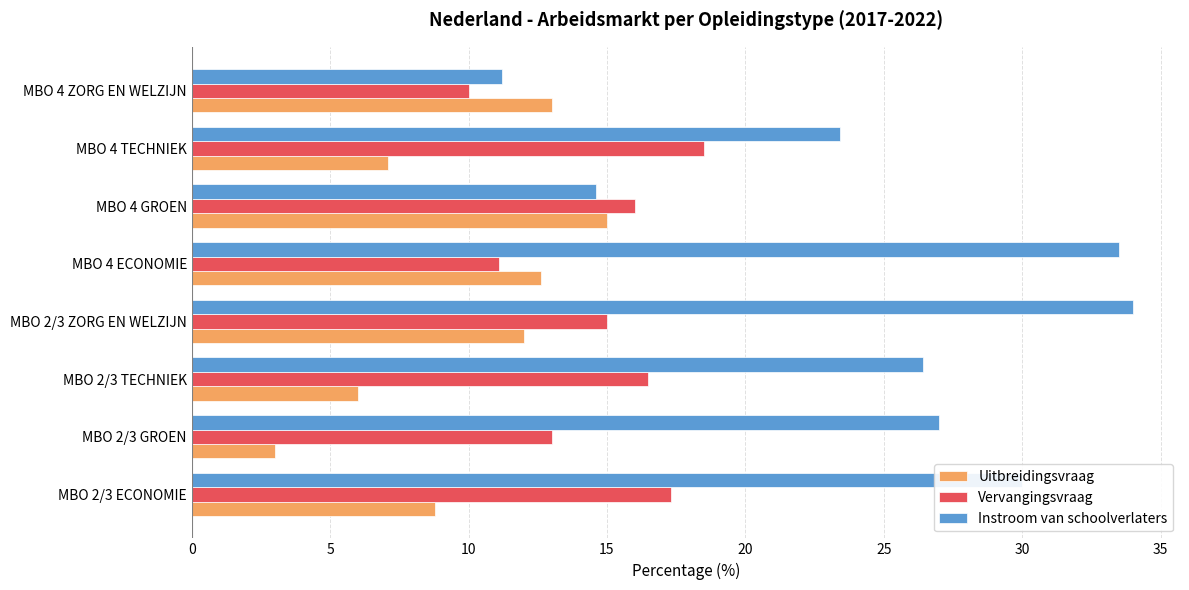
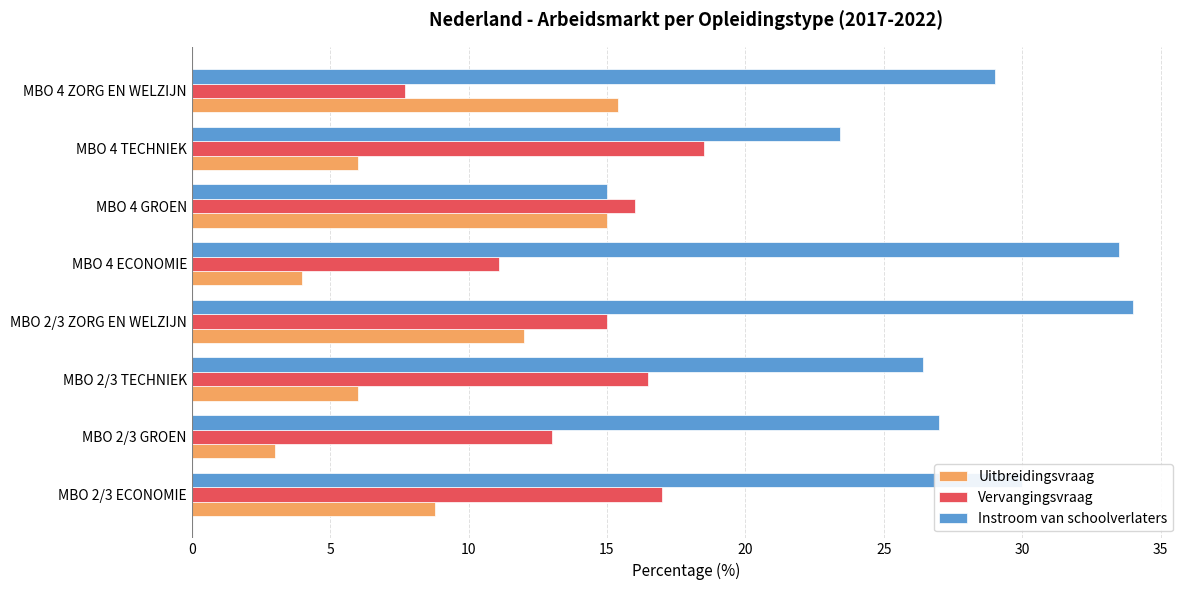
Instroom van schoolverlaters, MBO 4 ZORG EN WELZIJN: 11.2 -> 29.0
Vervangingsvraag, MBO 4 ZORG EN WELZIJN: 10.0 -> 7.7
Uitbreidingsvraag, MBO 4 ZORG EN WELZIJN: 13.0 -> 15.4
Uitbreidingsvraag, MBO 4 TECHNIEK: 7.1 -> 6.0
Instroom van schoolverlaters, MBO 4 GROEN: 14.6 -> 15.0
Uitbreidingsvraag, MBO 4 ECONOMIE: 12.6 -> 4.0
Vervangingsvraag, MBO 2/3 ECONOMIE: 17.3 -> 17.0
